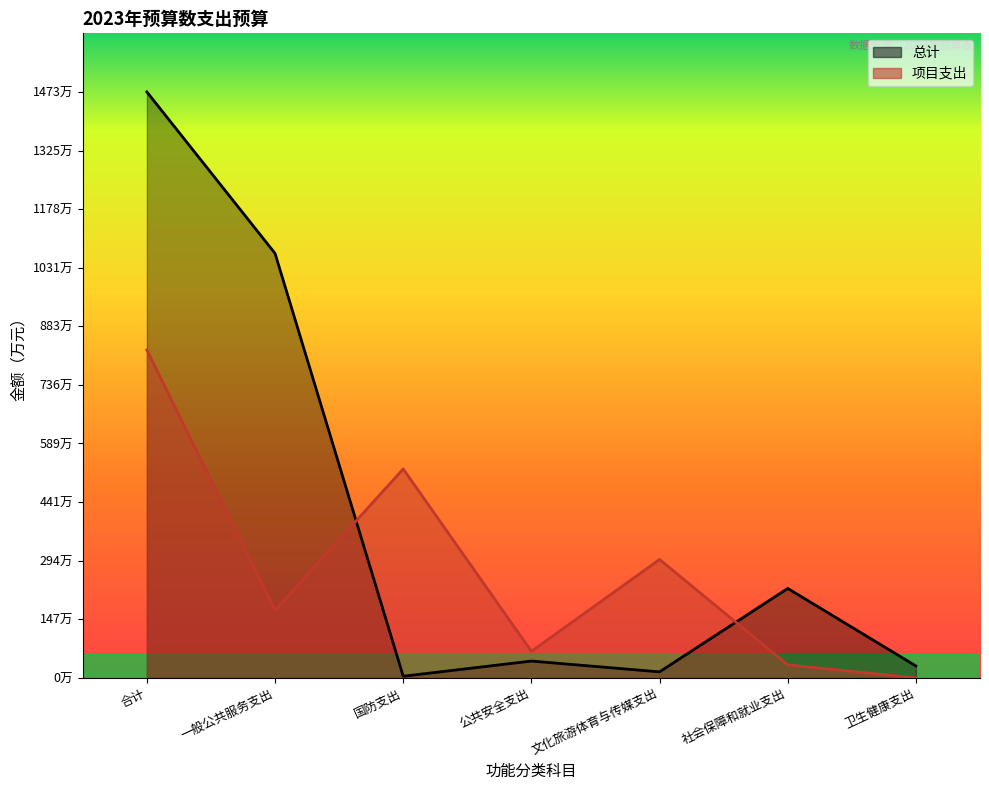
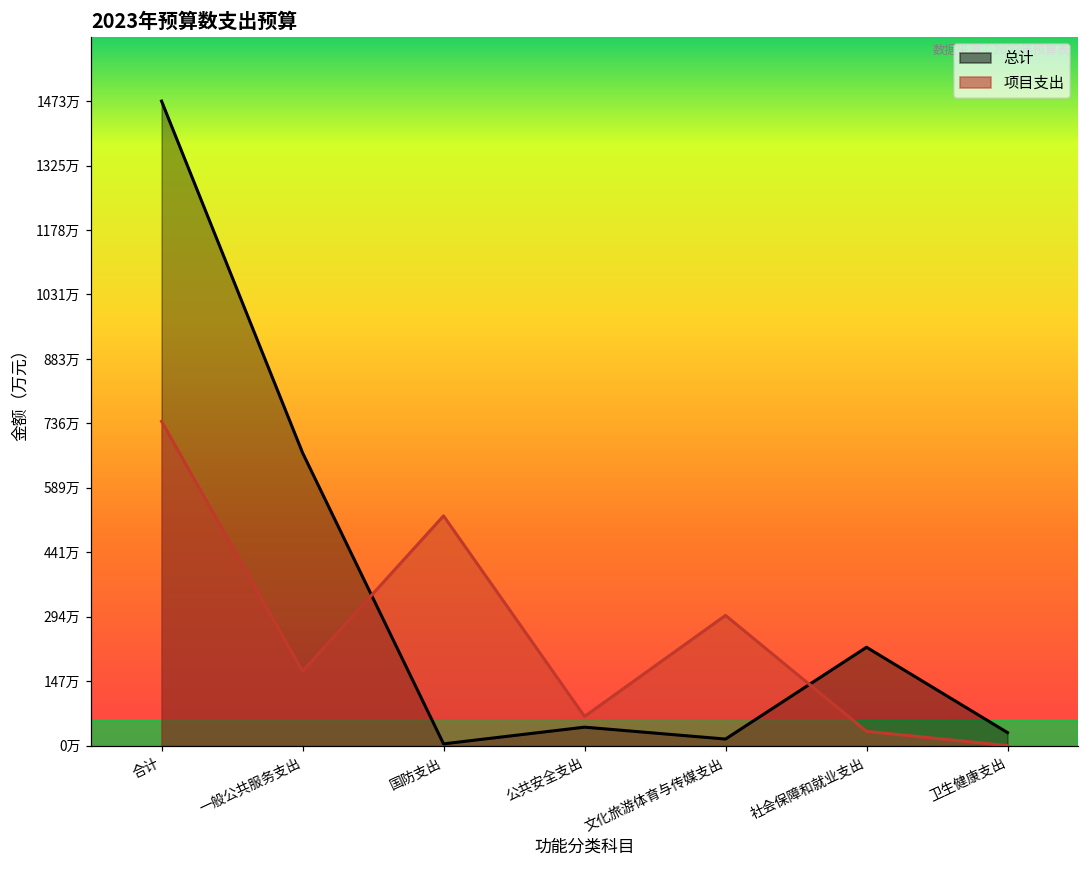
项目支出, 合计: 820万 -> 740万
总计, 一般公共服务支出: 1070万 -> 670万
